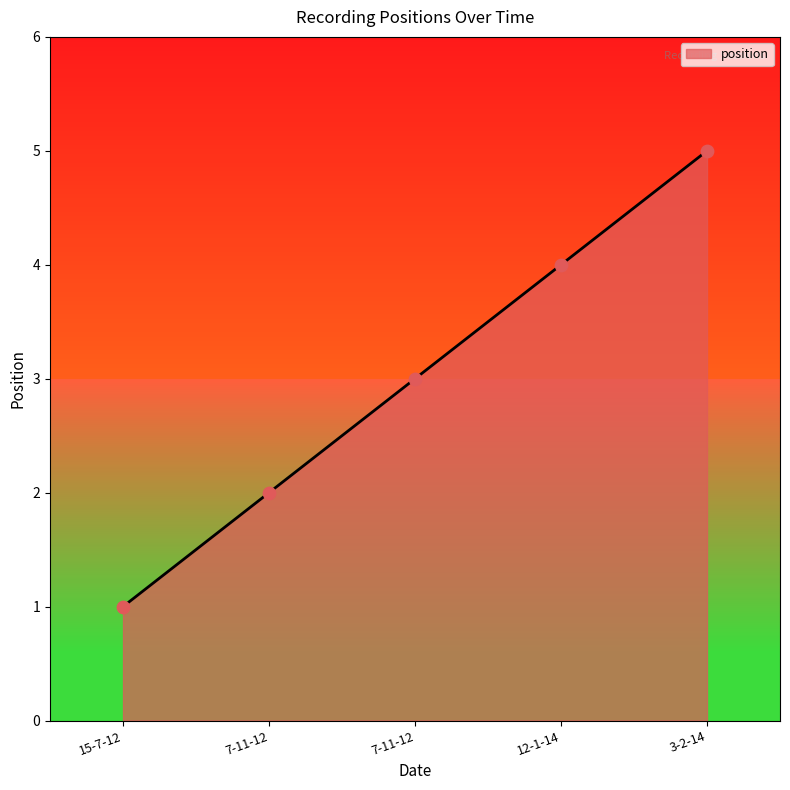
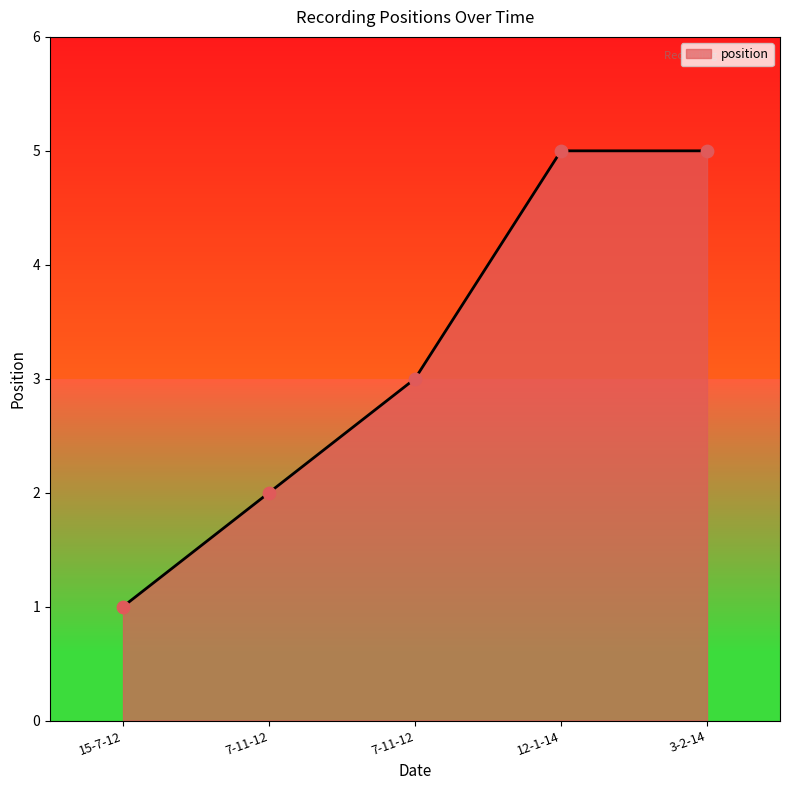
12-1-14: 4 -> 5
